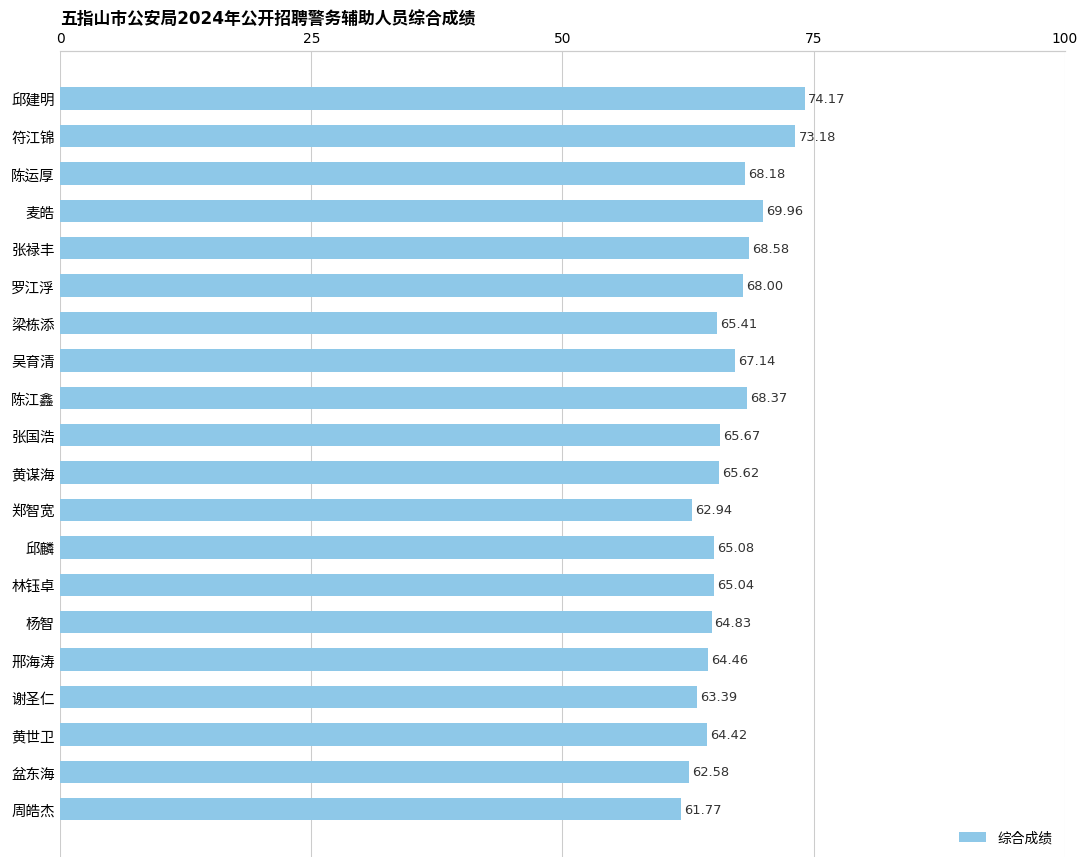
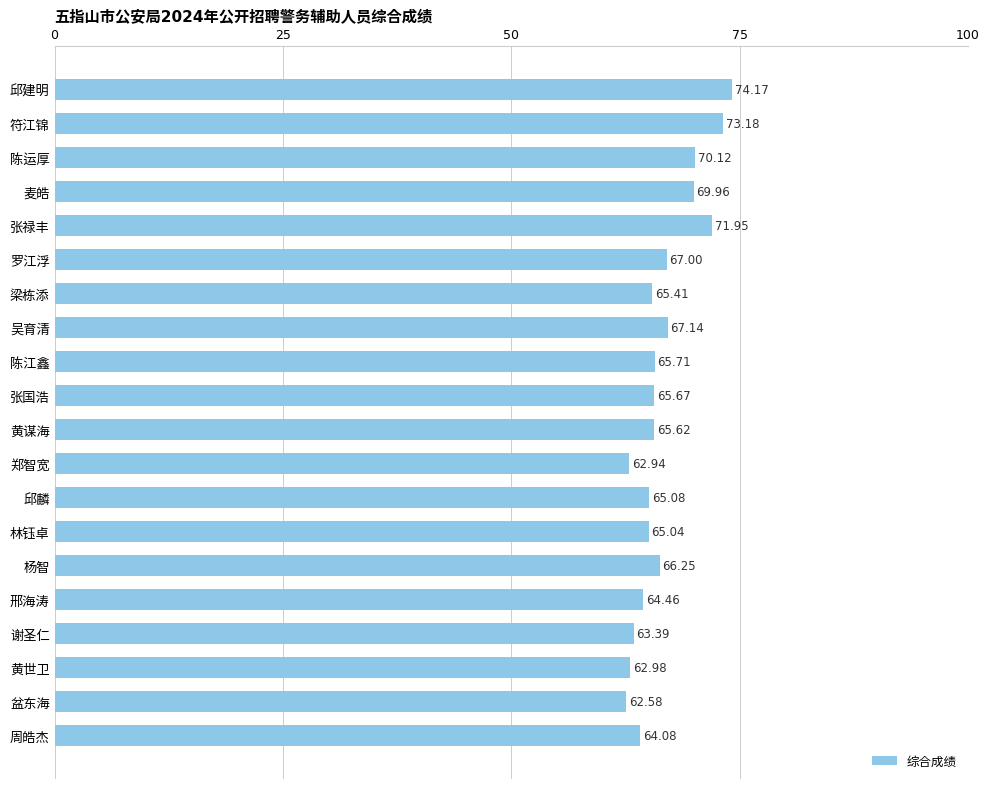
陈运厚: 68.18 -> 70.12
张禄丰: 68.58 -> 71.95
罗江浮: 68.00 -> 67.00
陈江鑫: 68.37 -> 65.71
杨智: 64.83 -> 66.25
黄世卫: 64.42 -> 62.98
周皓杰: 61.77 -> 64.08
